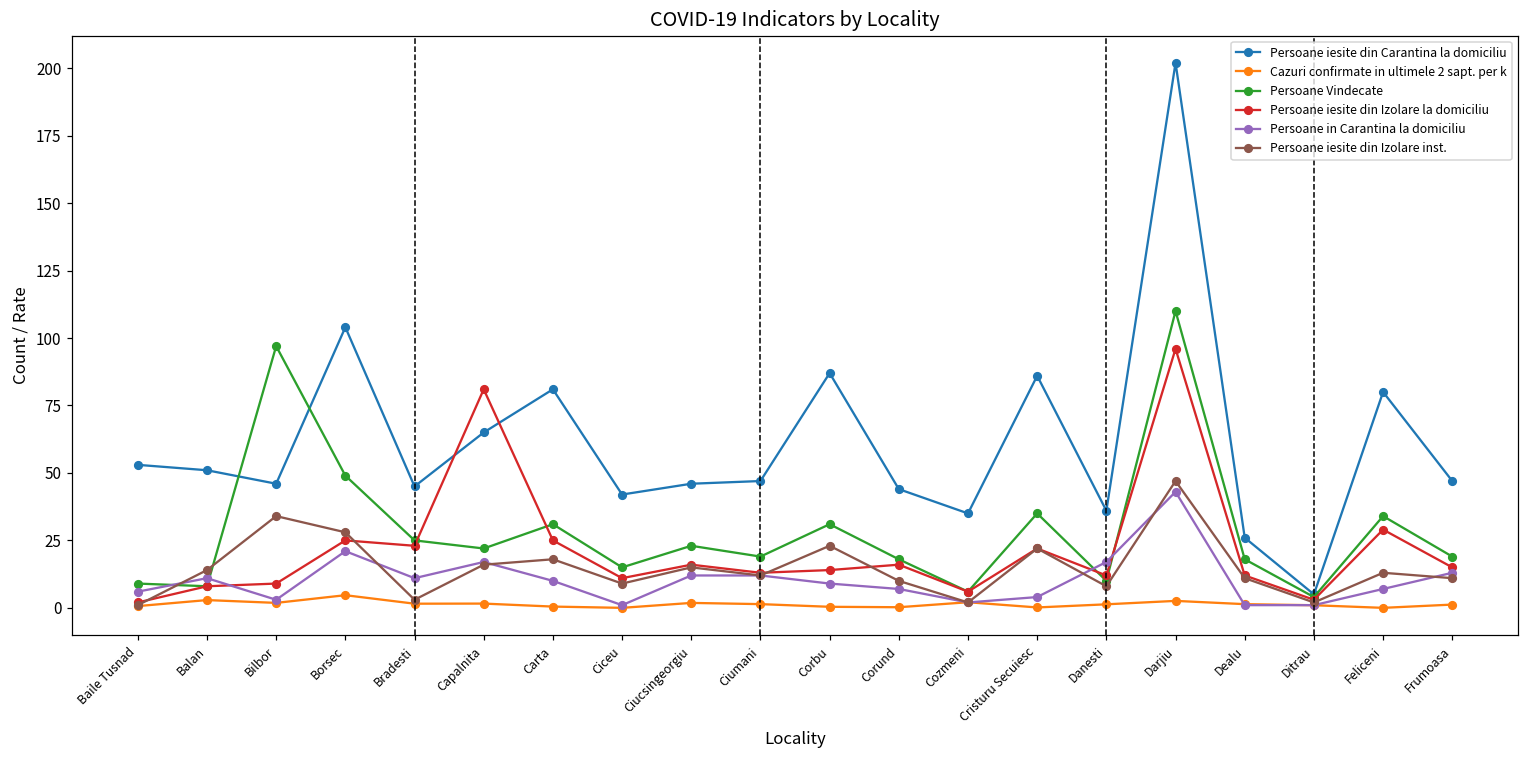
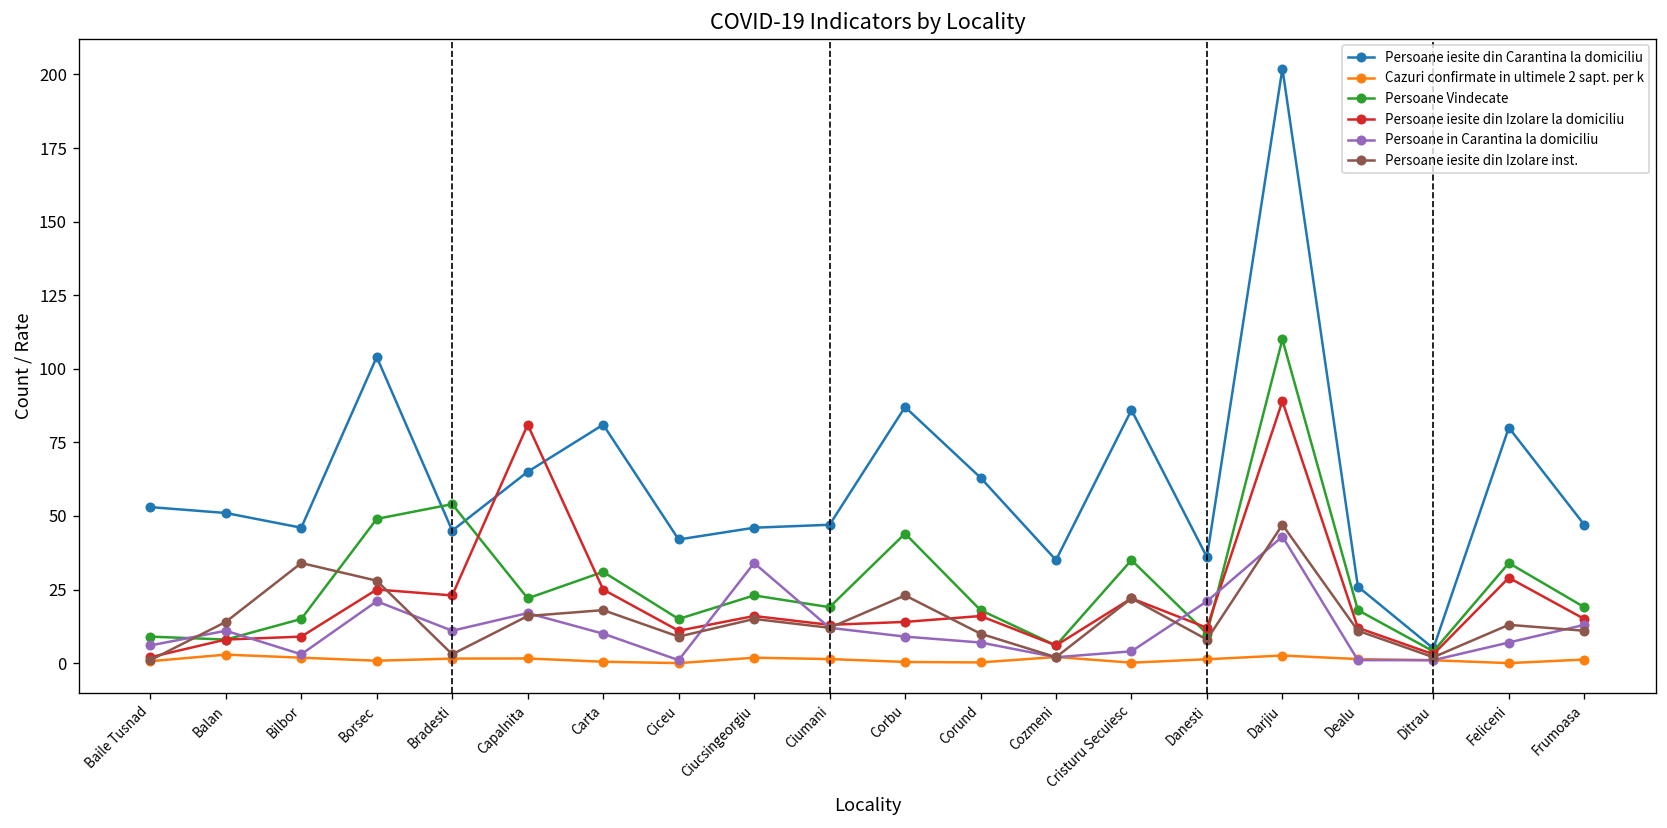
Persoane Vindecate, Bilbor: 97 -> 15
Cazuri confirmate in ultimele 2 sapt. per k, Borsec: 5 -> 1
Persoane Vindecate, Bradesti: 25 -> 54
Persoane in Carantina la domiciliu, Ciucsingeorgiu: 12 -> 34
Persoane Vindecate, Corbu: 31 -> 44
Persoane iesite din Carantina la domiciliu, Corund: 44 -> 63
Persoane in Carantina la domiciliu, Danesti: 17 -> 21
Persoane iesite din Izolare la domiciliu, Darjiu: 96 -> 89
